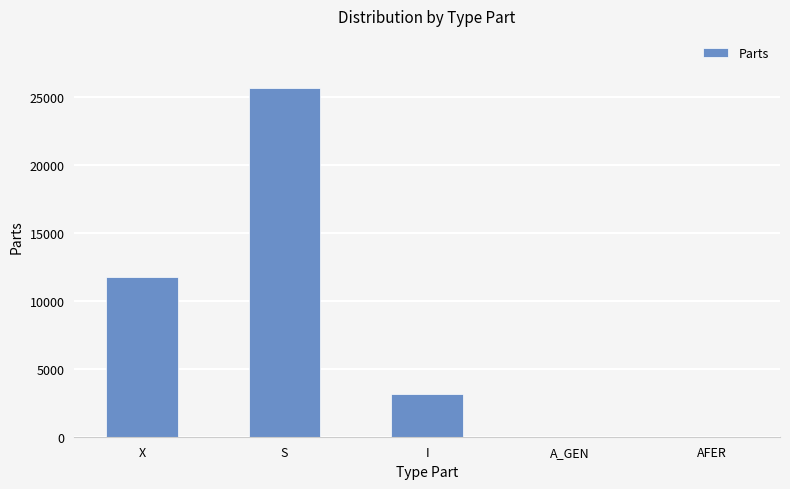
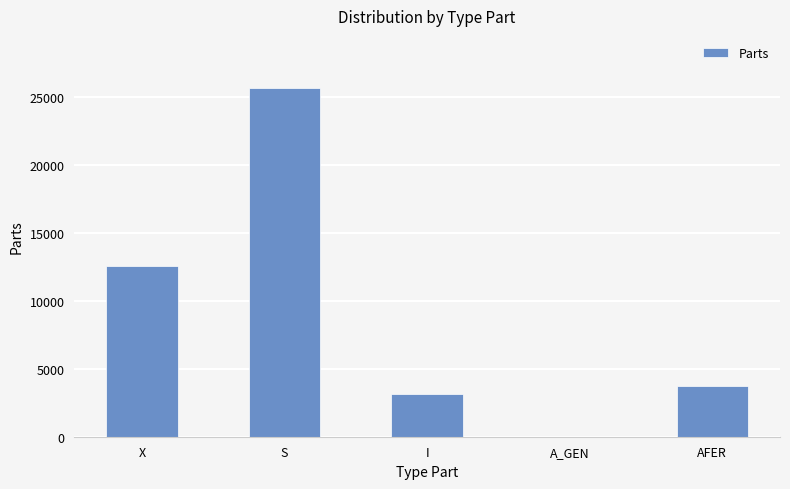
X: 11700 -> 12500
AFER: 0 -> 3700
